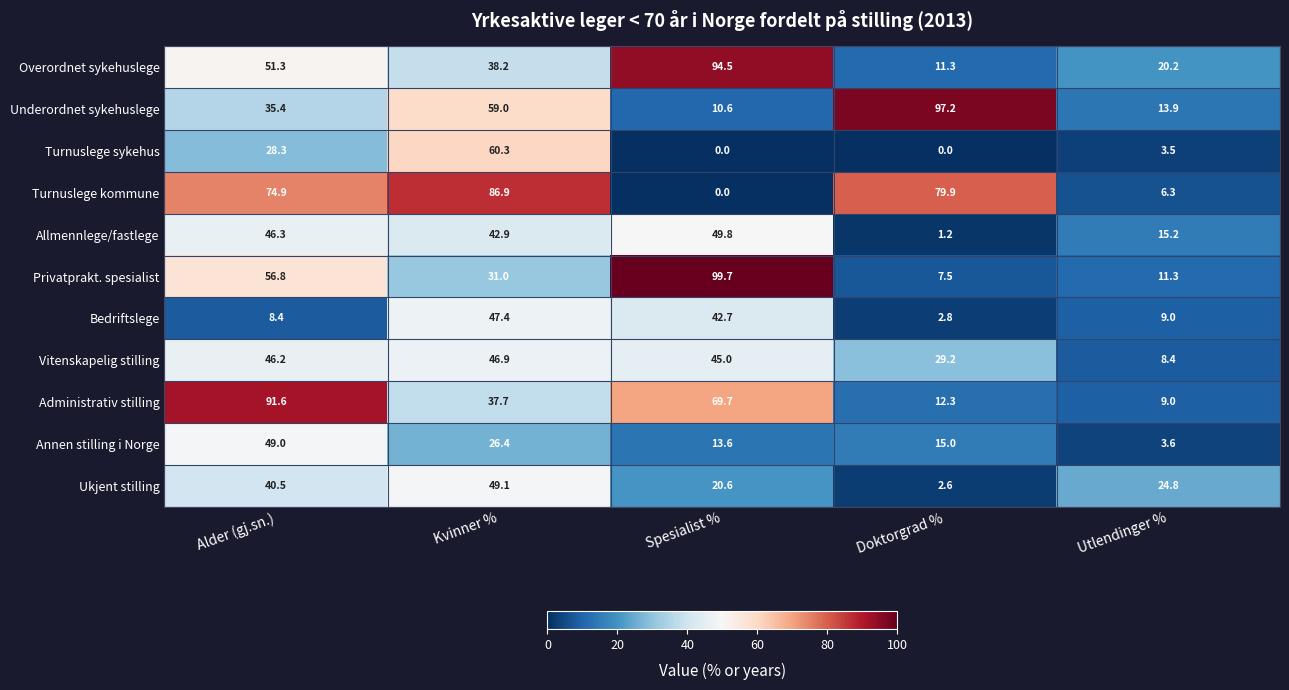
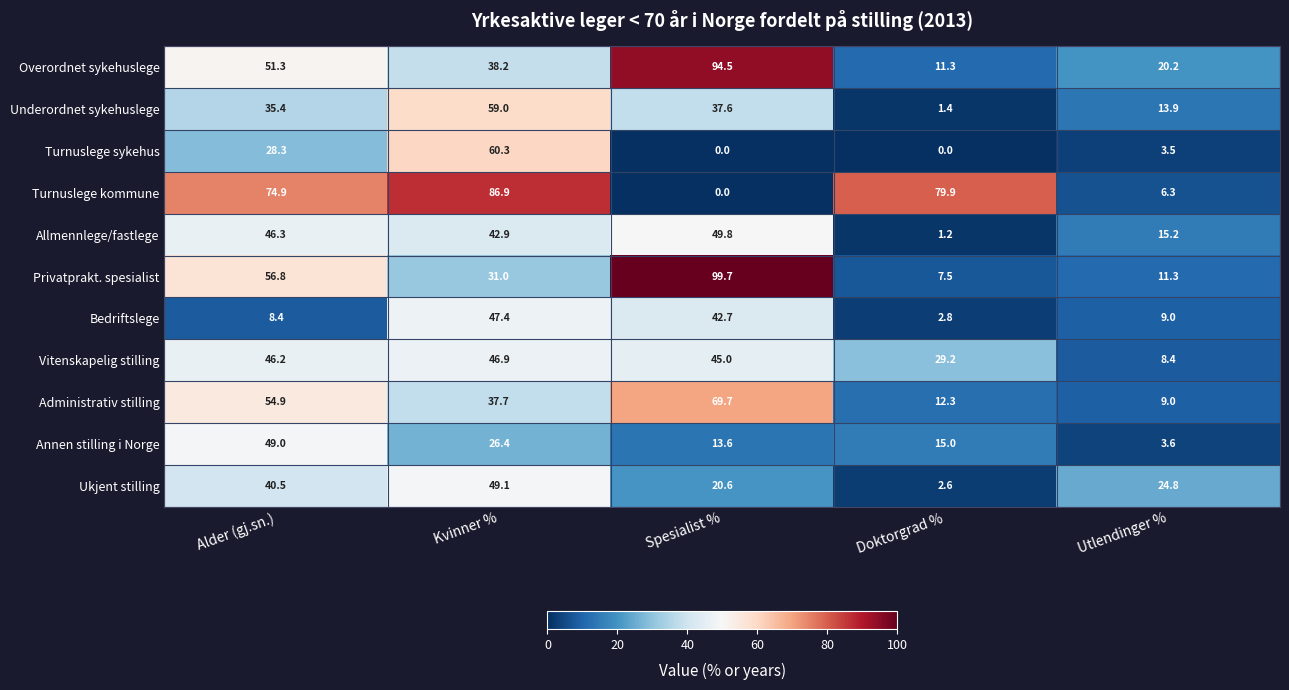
Underordnet sykehuslege, Spesialist %: 10.6 -> 37.6
Underordnet sykehuslege, Doktorgrad %: 97.2 -> 1.4
Administrativ stilling, Alder (gj.sn.): 91.6 -> 54.9
